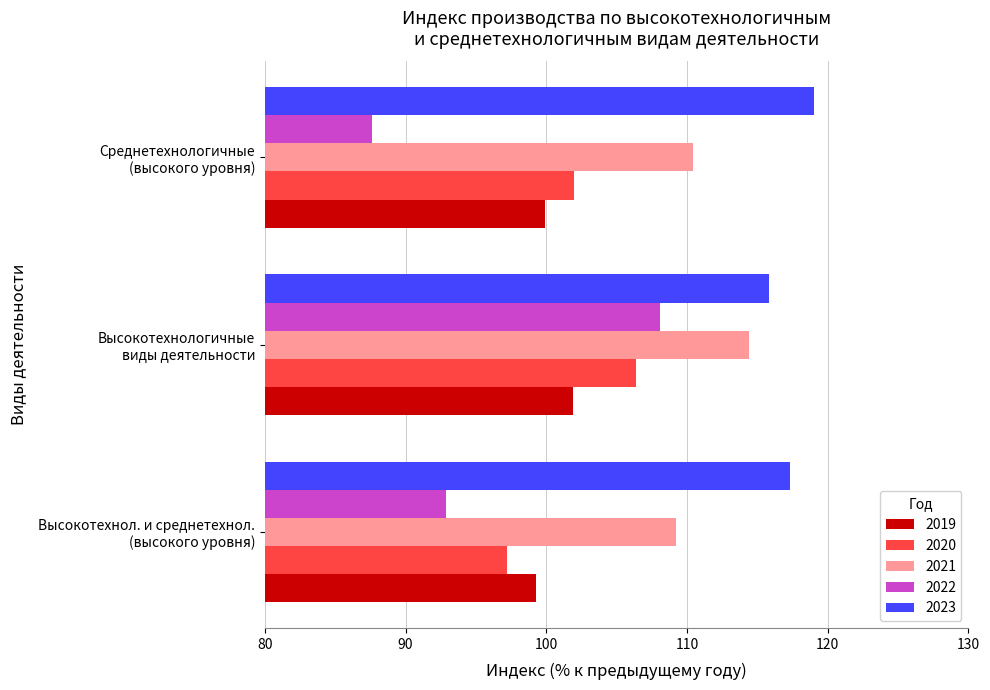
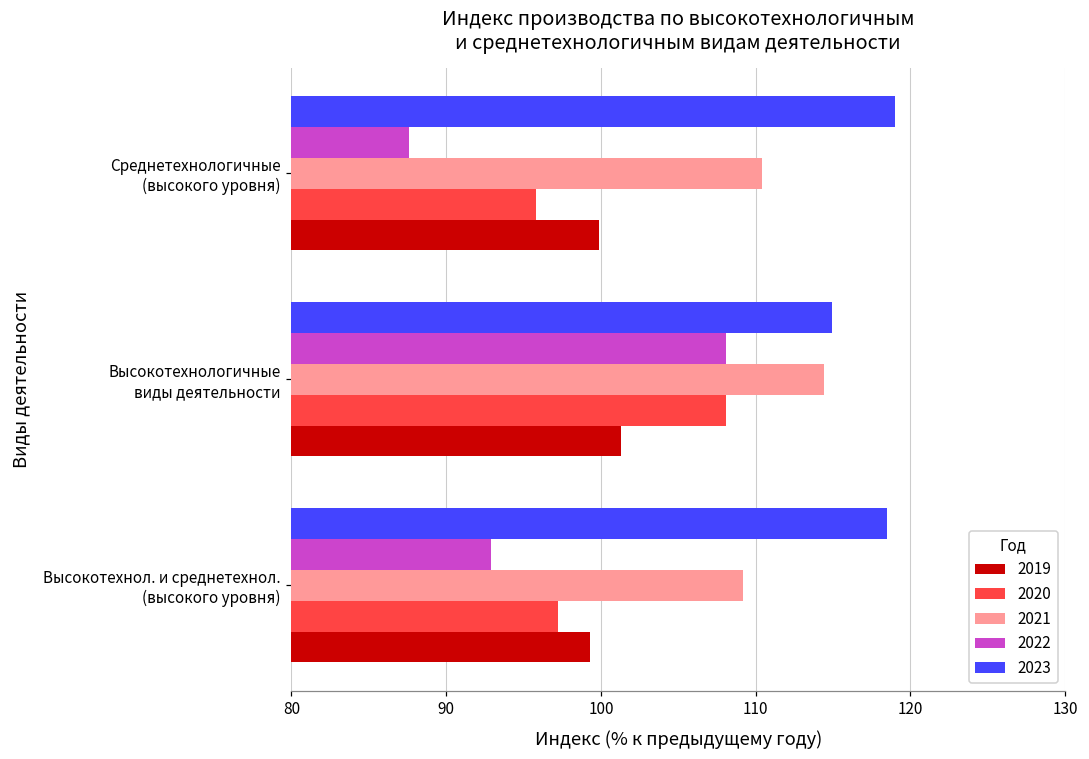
2020, Среднетехнологичные (высокого уровня): 102.0 -> 95.8
2023, Высокотехнологичные виды деятельности: 115.8 -> 114.9
2020, Высокотехнологичные виды деятельности: 106.4 -> 108.1
2019, Высокотехнологичные виды деятельности: 101.9 -> 101.3
2023, Высокотехнол. и среднетехнол. (высокого уровня): 117.3 -> 118.5
